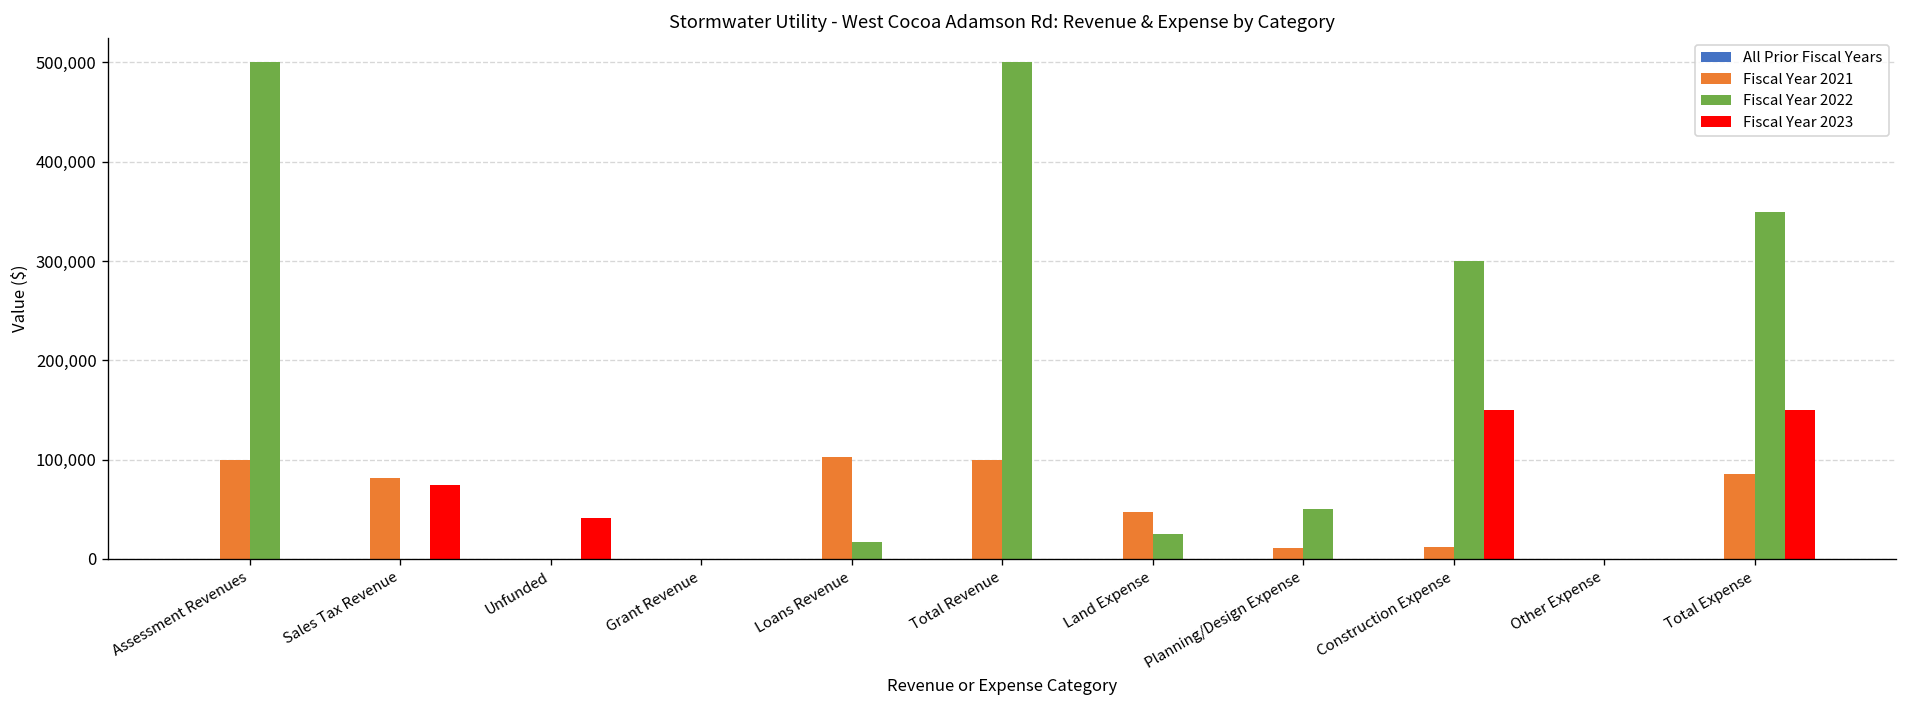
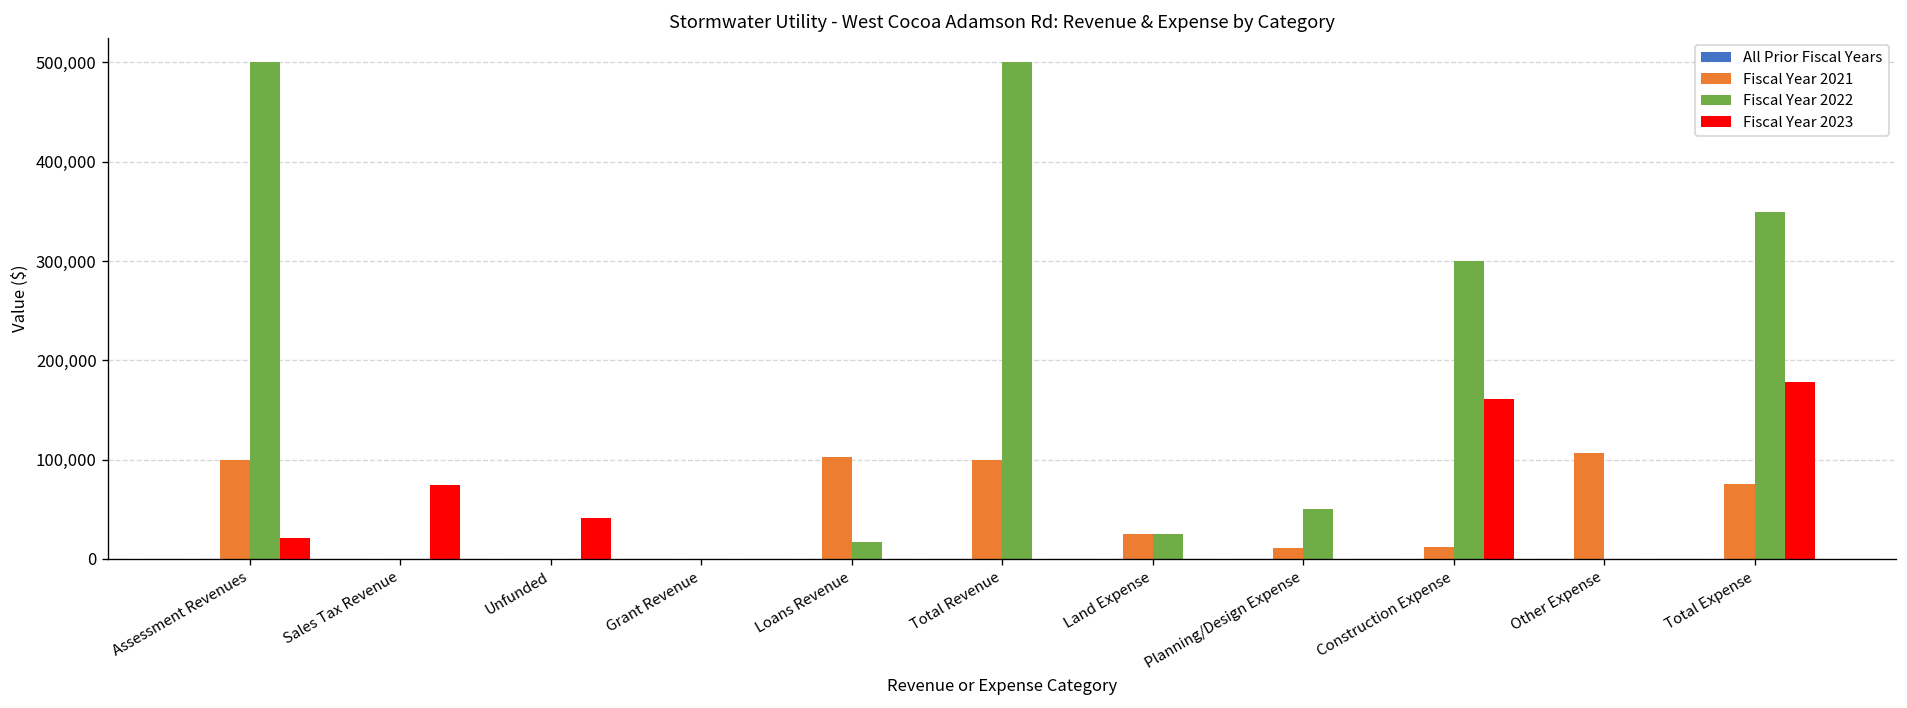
Fiscal Year 2023, Assessment Revenues: 0 -> 20,000
Fiscal Year 2021, Sales Tax Revenue: 80,000 -> 0
Fiscal Year 2021, Land Expense: 50,000 -> 30,000
Fiscal Year 2023, Construction Expense: 150,000 -> 160,000
Fiscal Year 2021, Other Expense: 0 -> 110,000
Fiscal Year 2021, Total Expense: 90,000 -> 80,000
Fiscal Year 2023, Total Expense: 150,000 -> 180,000
